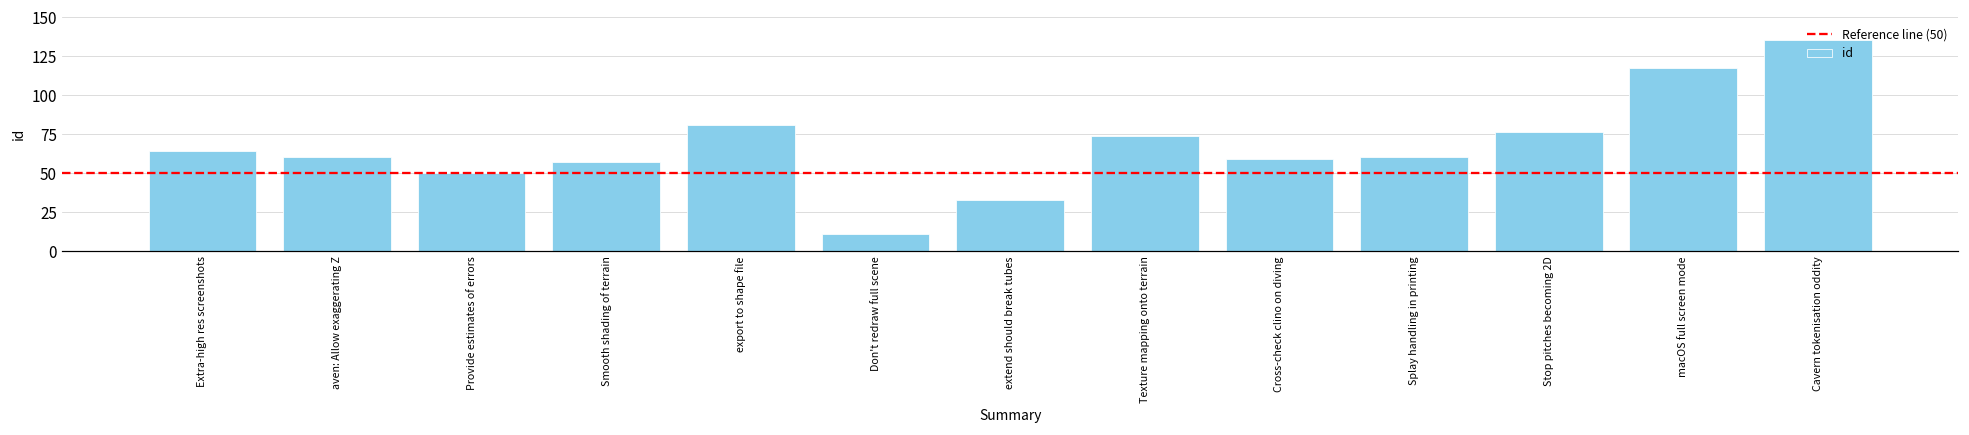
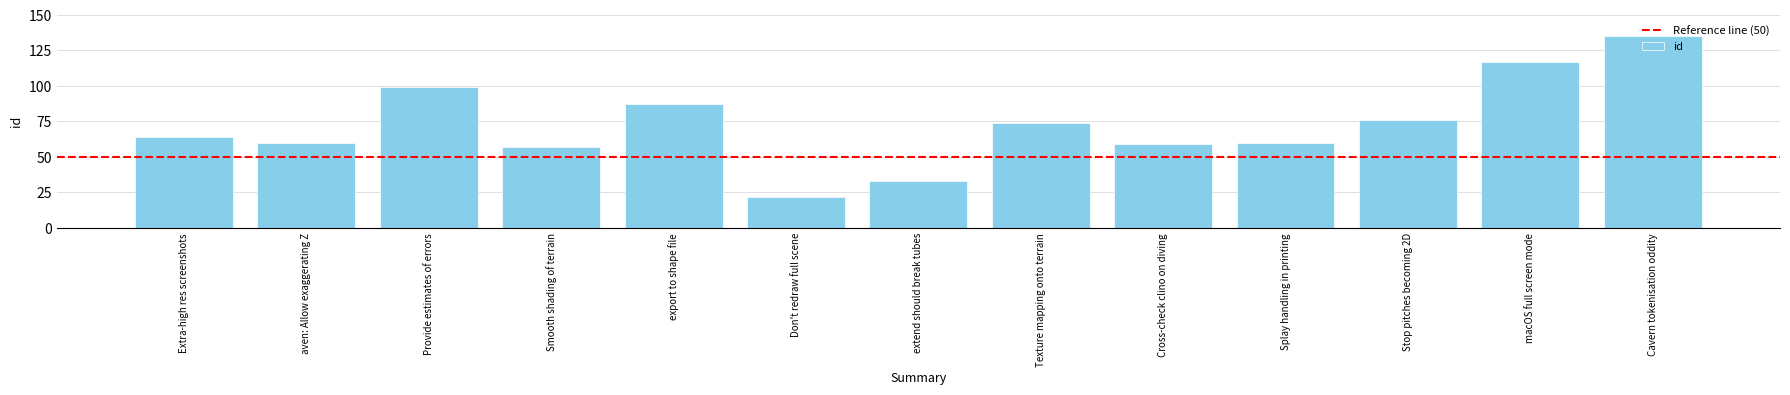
Provide estimates of errors: 50 -> 99
export to shape file: 81 -> 87
Don't redraw full scene: 11 -> 22
